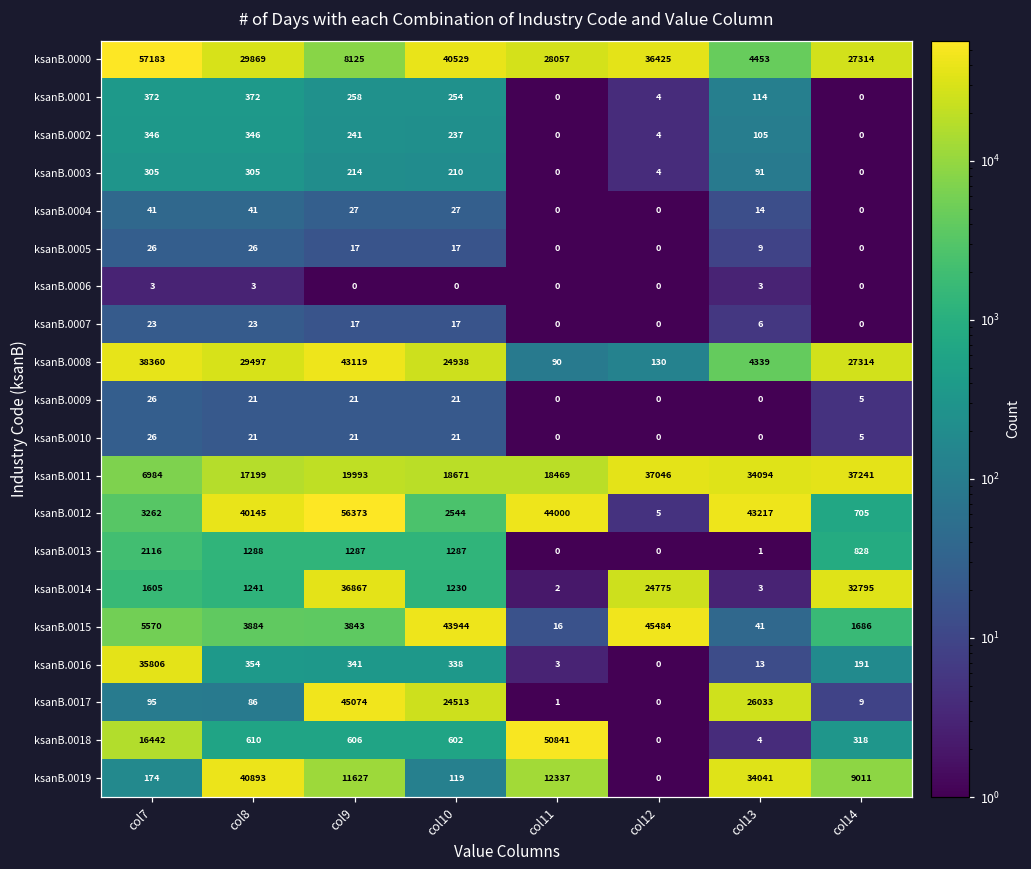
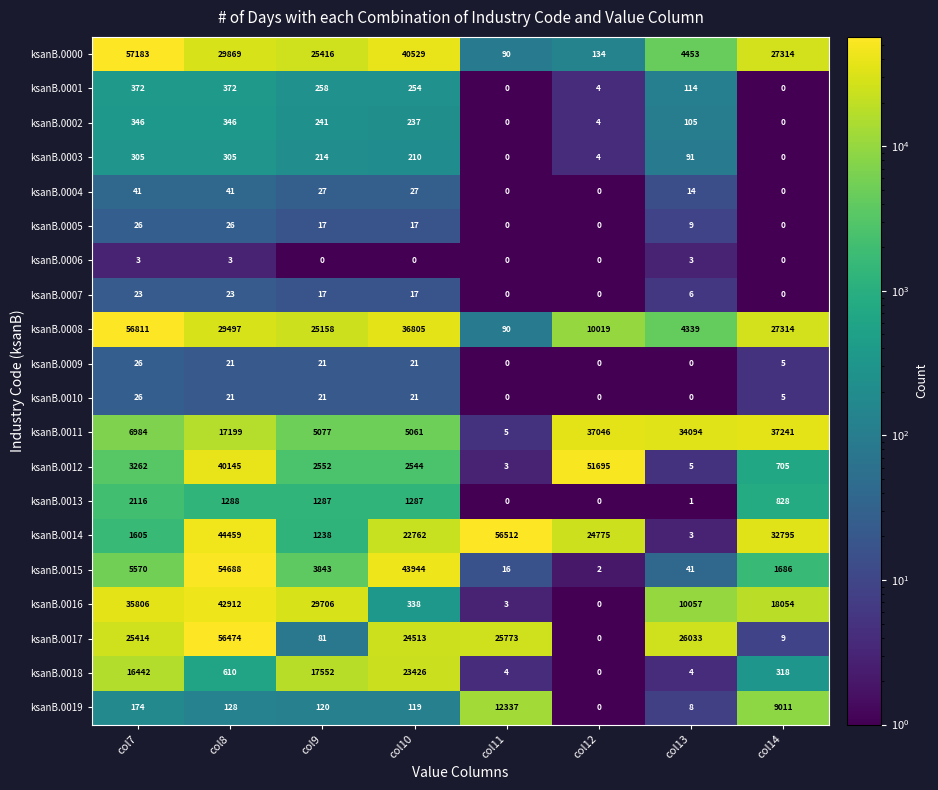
ksanB.0000, col9: 8125 -> 25416
ksanB.0000, col11: 28057 -> 90
ksanB.0000, col12: 36425 -> 134
ksanB.0008, col7: 38360 -> 56811
ksanB.0008, col9: 43119 -> 25158
ksanB.0008, col10: 24938 -> 36805
ksanB.0008, col12: 130 -> 10019
ksanB.0011, col9: 19993 -> 5077
ksanB.0011, col10: 18671 -> 5061
ksanB.0011, col11: 18469 -> 5
ksanB.0012, col9: 56373 -> 2552
ksanB.0012, col11: 44000 -> 3
ksanB.0012, col12: 5 -> 51695
ksanB.0012, col13: 43217 -> 5
ksanB.0014, col8: 1241 -> 44459
ksanB.0014, col9: 36867 -> 1238
ksanB.0014, col10: 1230 -> 22762
ksanB.0014, col11: 2 -> 56512
ksanB.0015, col8: 3884 -> 54688
ksanB.0015, col12: 45484 -> 2
ksanB.0016, col8: 354 -> 42912
ksanB.0016, col9: 341 -> 29706
ksanB.0016, col13: 13 -> 10057
ksanB.0016, col14: 191 -> 18054
ksanB.0017, col7: 95 -> 25414
ksanB.0017, col8: 86 -> 56474
ksanB.0017, col9: 45074 -> 81
ksanB.0017, col11: 1 -> 25773
ksanB.0018, col9: 606 -> 17552
ksanB.0018, col10: 602 -> 23426
ksanB.0018, col11: 50841 -> 4
ksanB.0019, col8: 40893 -> 128
ksanB.0019, col9: 11627 -> 120
ksanB.0019, col13: 34041 -> 8
